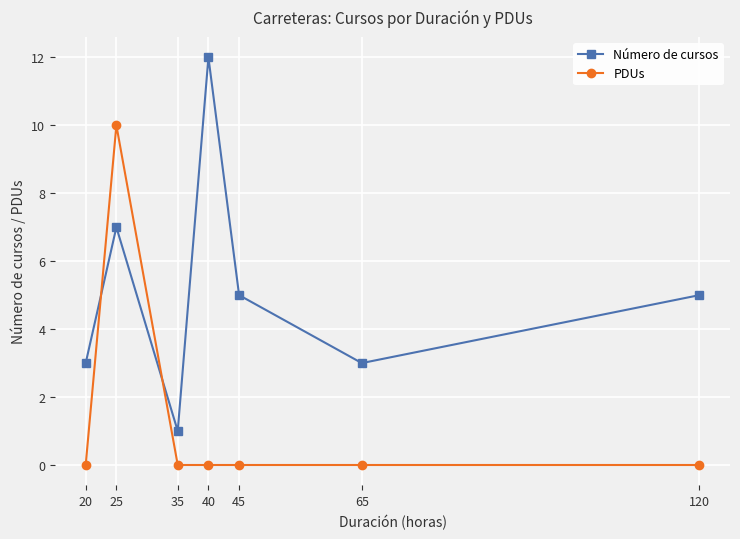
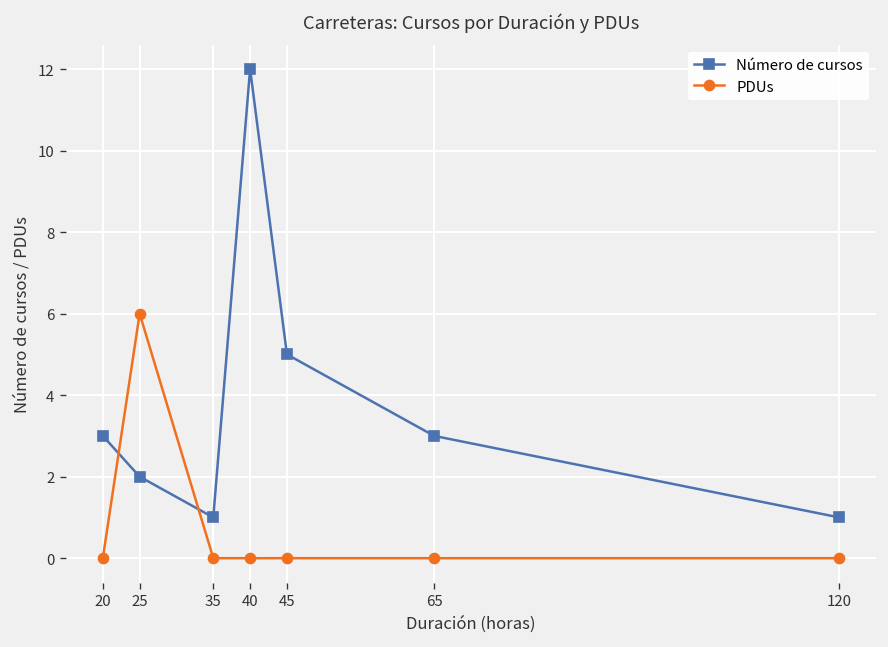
Número de cursos, 25: 7 -> 2
PDUs, 25: 10 -> 6
Número de cursos, 120: 5 -> 1
